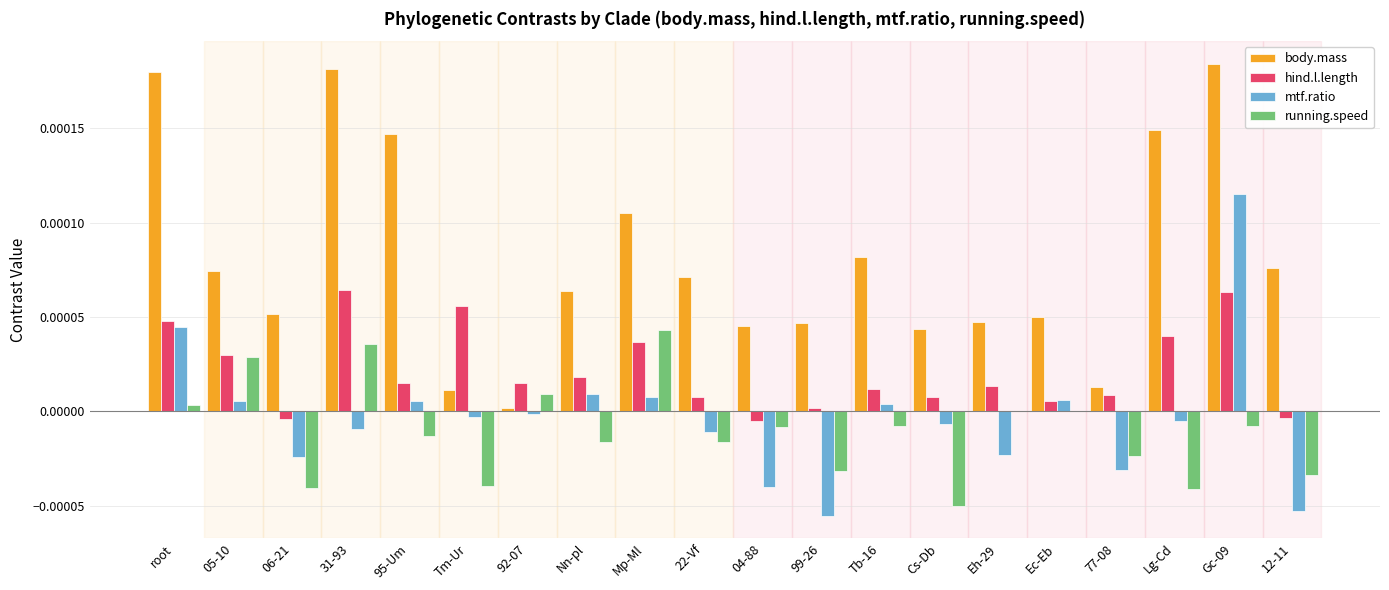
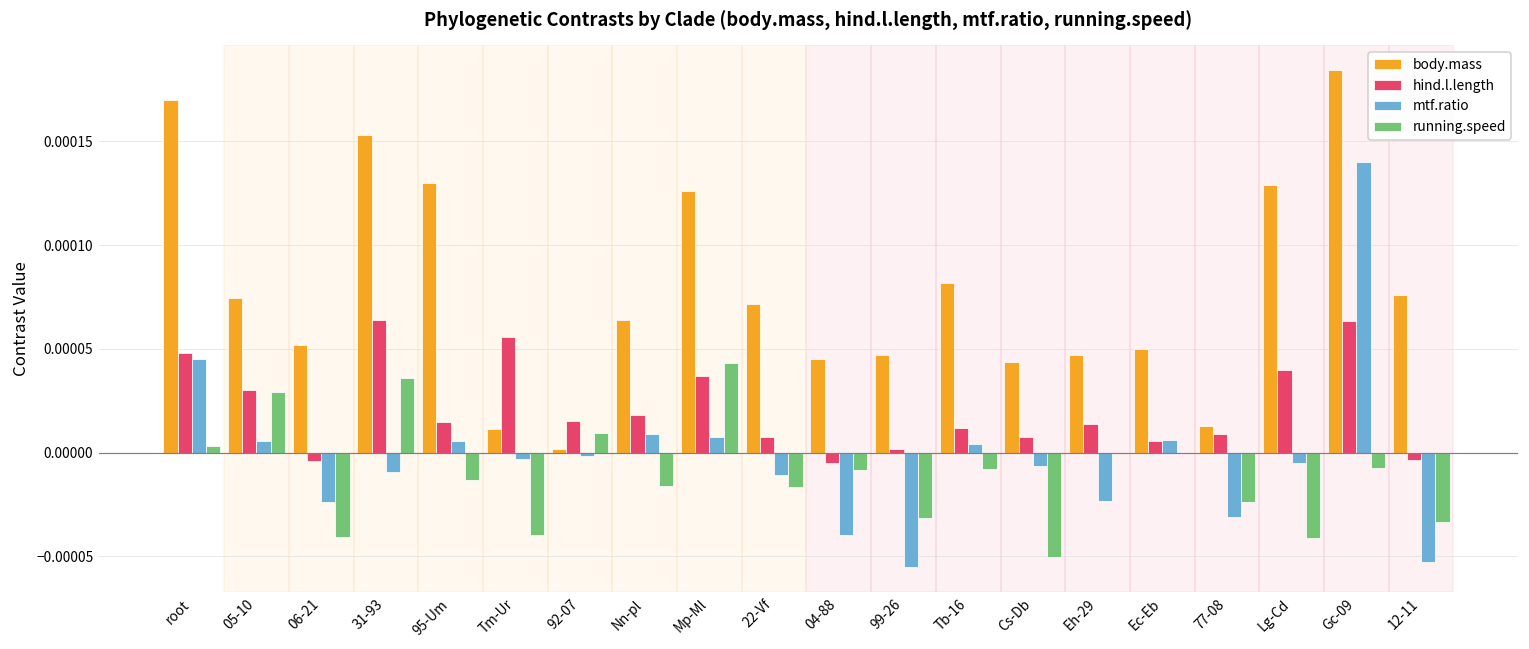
body.mass, root: 0.000180 -> 0.000170
body.mass, 31-93: 0.000182 -> 0.000153
body.mass, 95-Um: 0.000147 -> 0.000130
body.mass, Mp-Ml: 0.000105 -> 0.000126
body.mass, Lg-Cd: 0.000149 -> 0.000129
mtf.ratio, Gc-09: 0.000115 -> 0.000140
